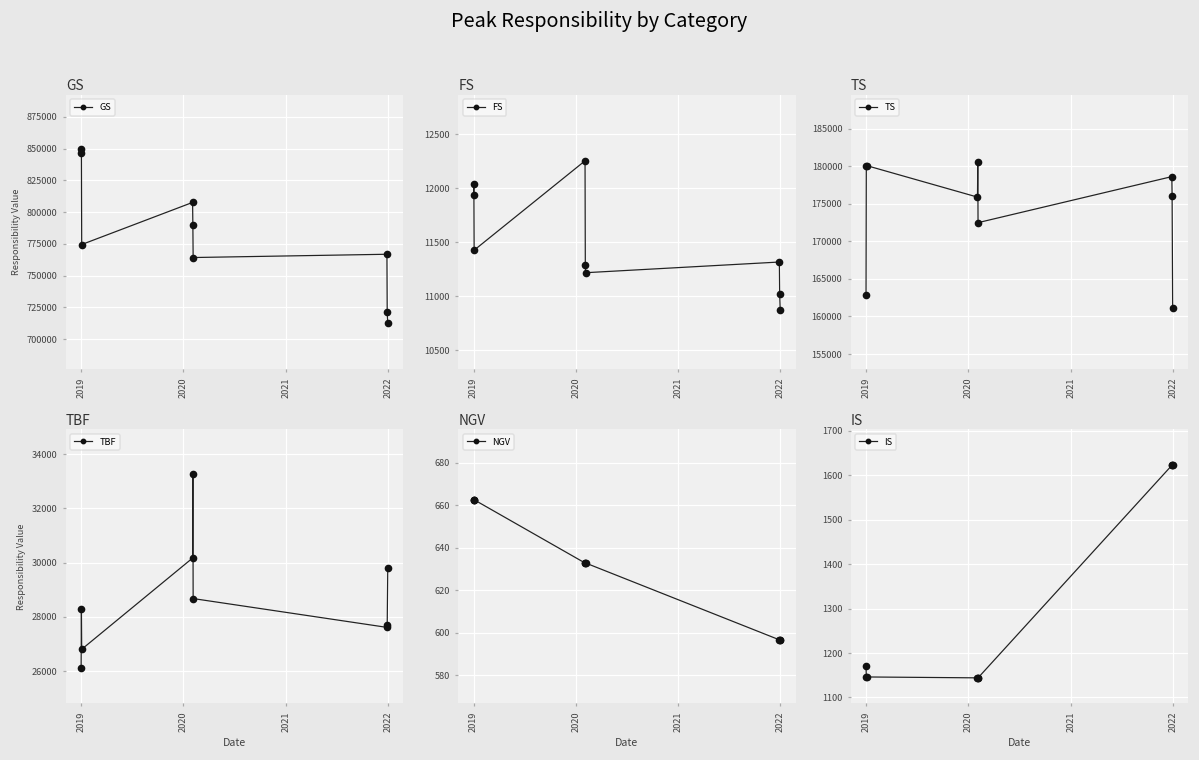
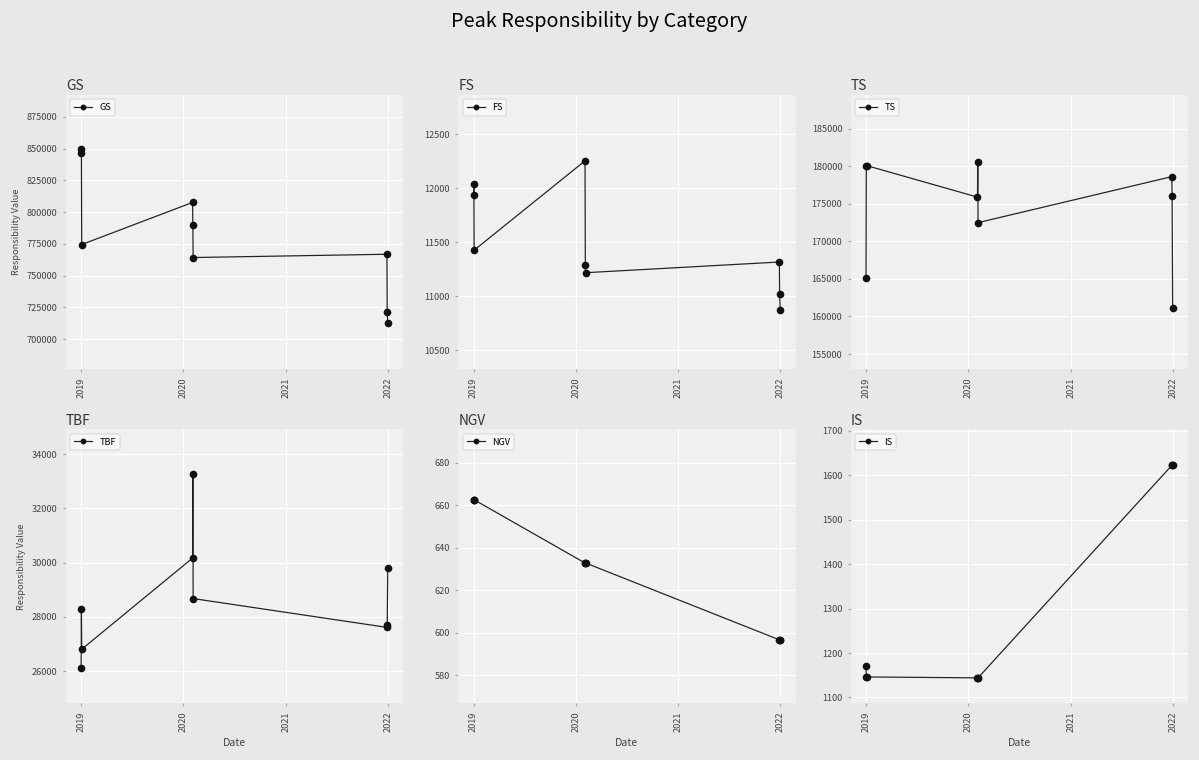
TS, 2019: 163000 -> 165000
